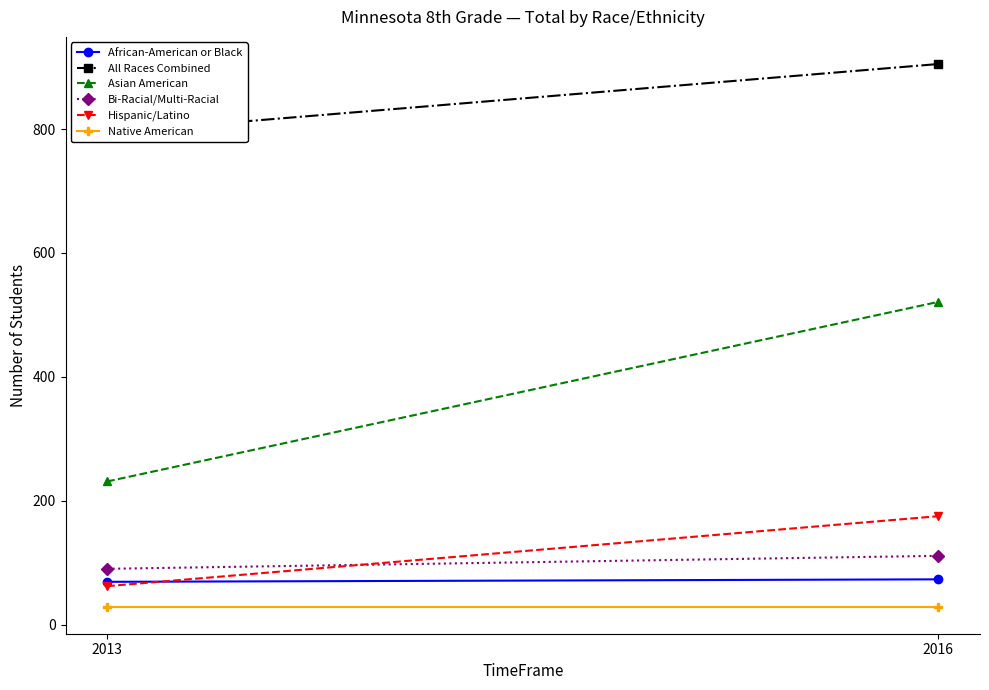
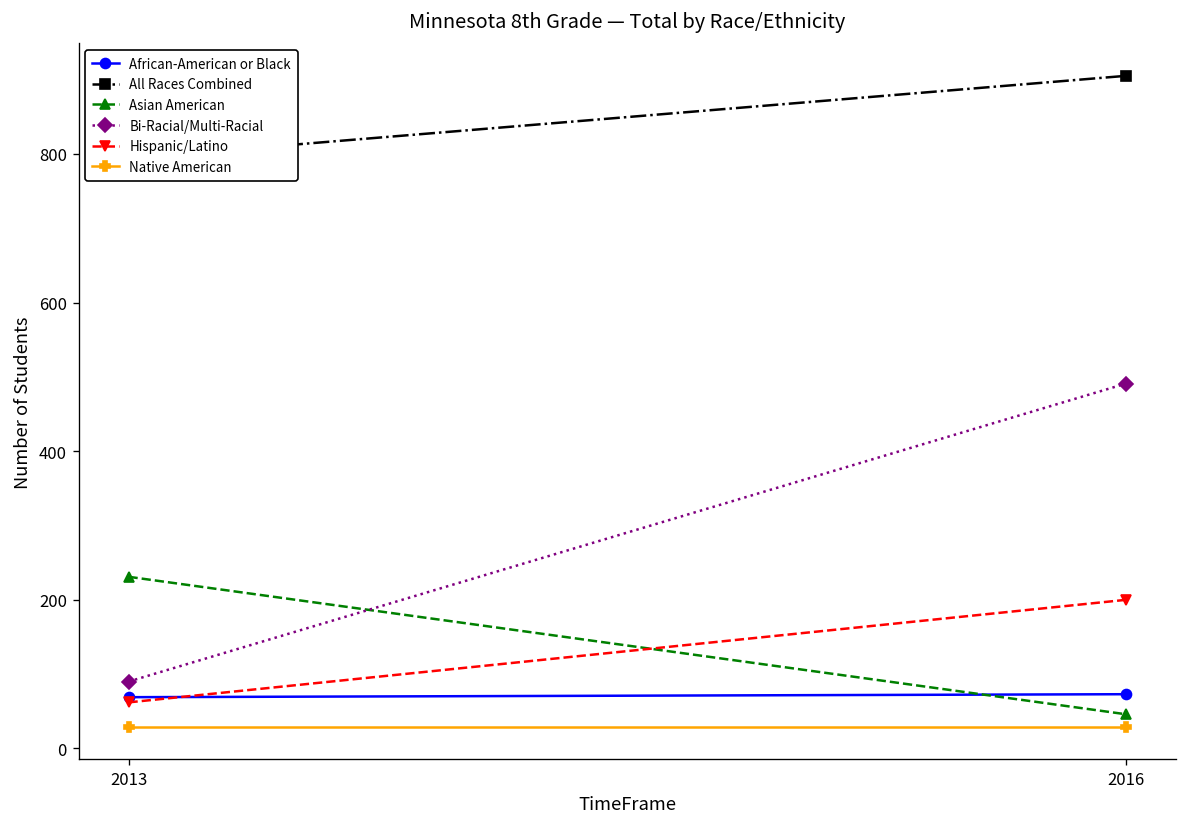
Asian American, 2016: 520 -> 50
Bi-Racial/Multi-Racial, 2016: 110 -> 490
Hispanic/Latino, 2016: 180 -> 200
